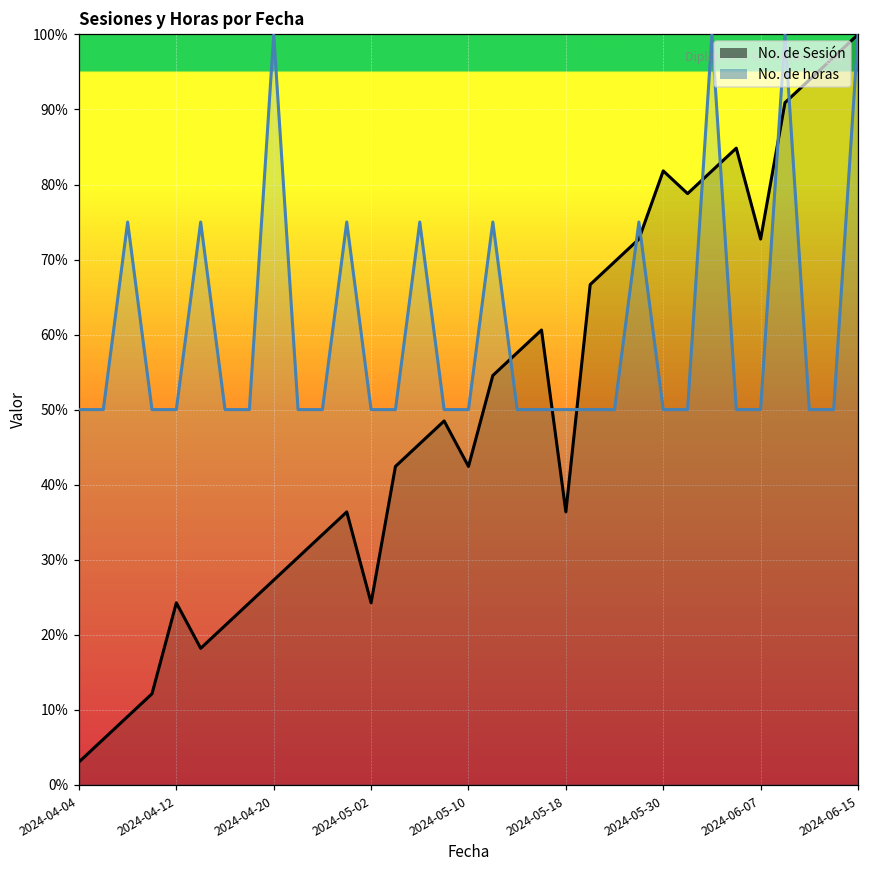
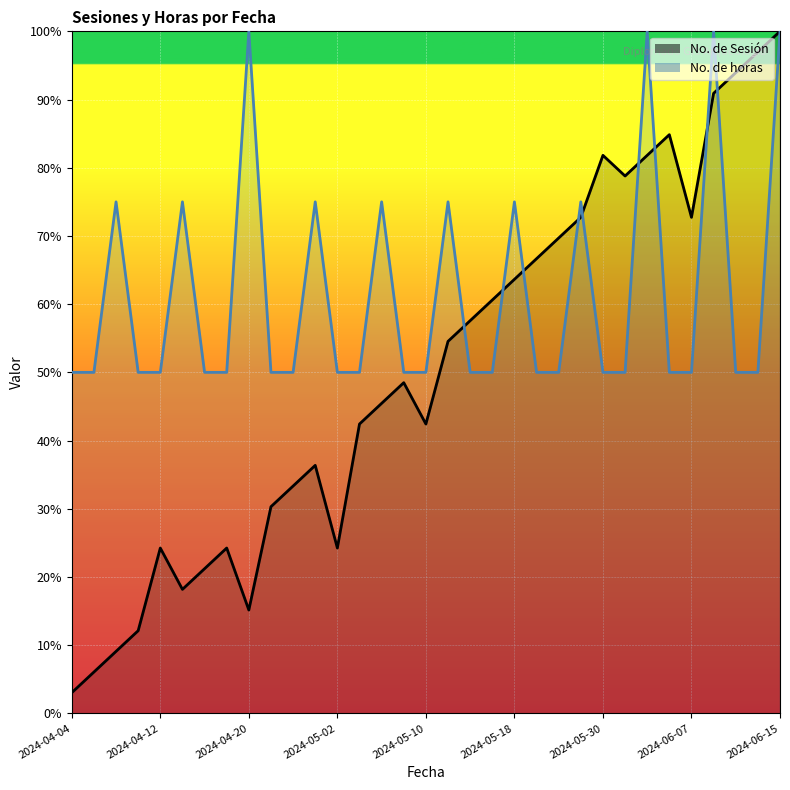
No. de Sesión, 2024-04-20: 27% -> 15%
No. de Sesión, 2024-05-18: 36% -> 64%
No. de horas, 2024-05-18: 50% -> 75%
